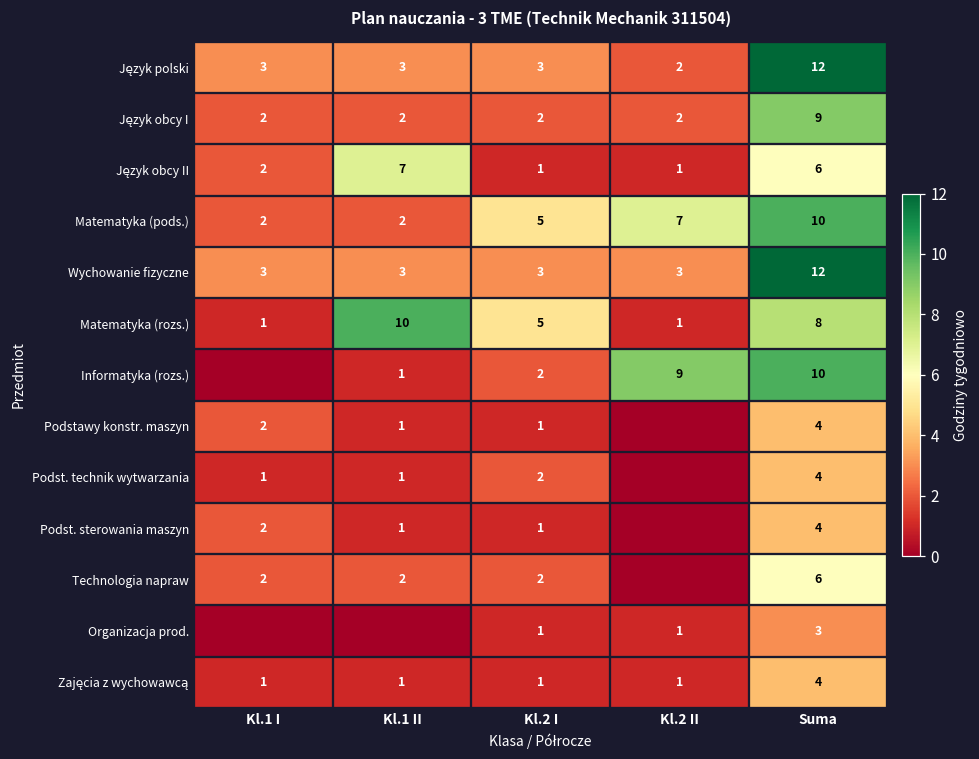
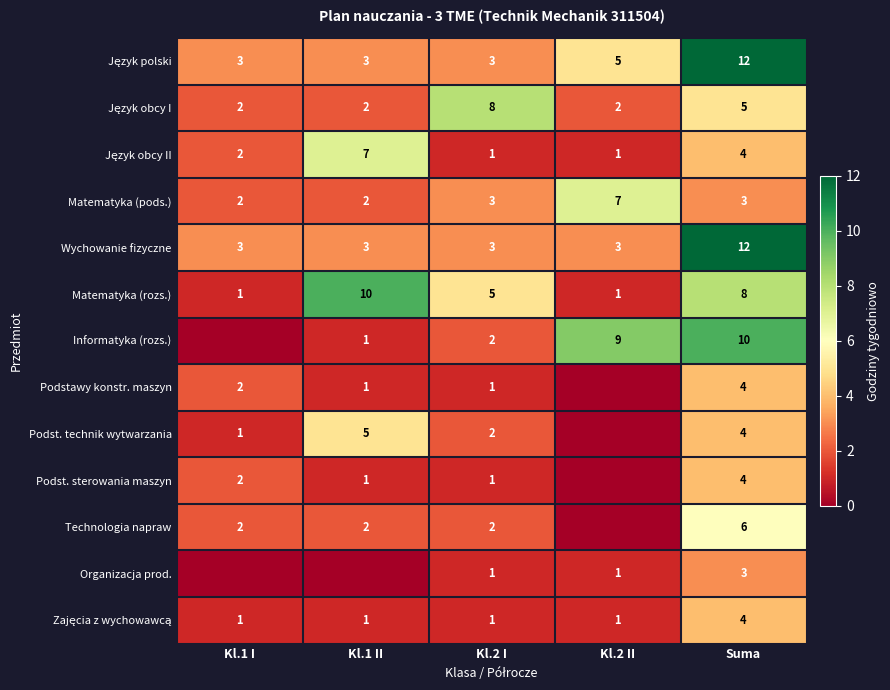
Język polski, Kl.2 II: 2 -> 5
Język obcy I, Kl.2 I: 2 -> 8
Język obcy I, Suma: 9 -> 5
Język obcy II, Suma: 6 -> 4
Matematyka (pods.), Kl.2 I: 5 -> 3
Matematyka (pods.), Suma: 10 -> 3
Podst. technik wytwarzania, Kl.1 II: 1 -> 5
